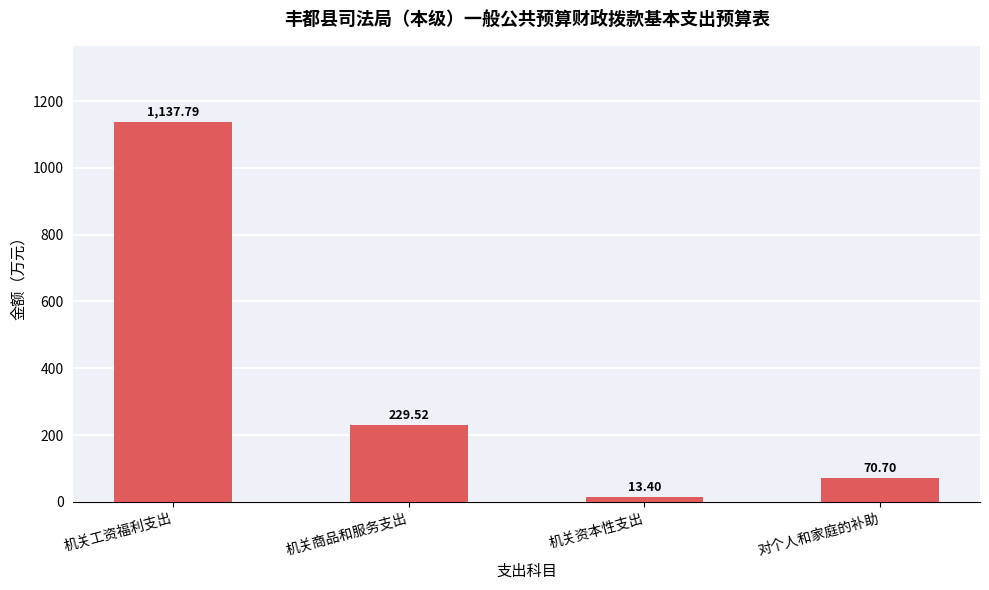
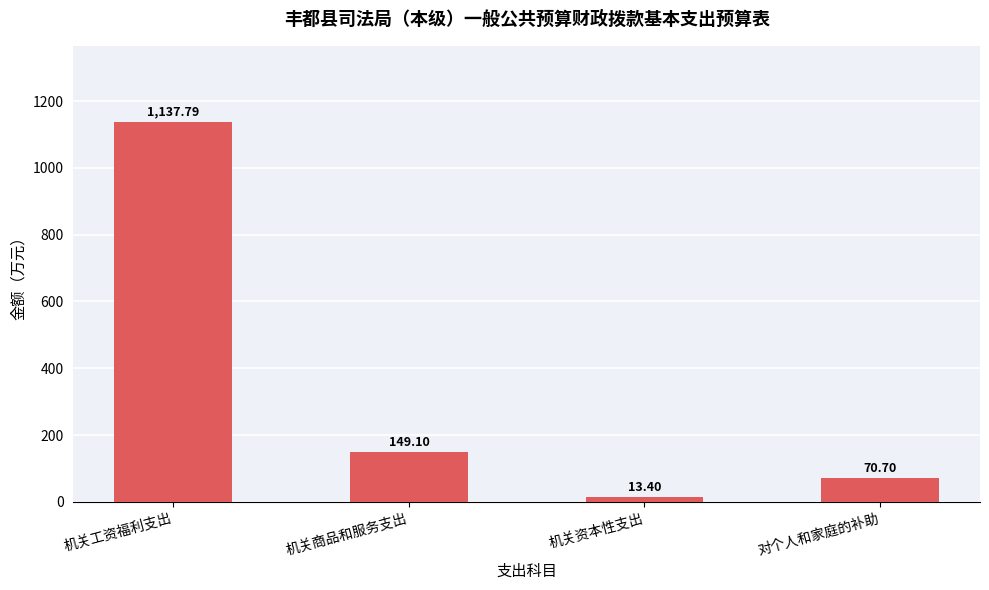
机关商品和服务支出: 229.52 -> 149.10
